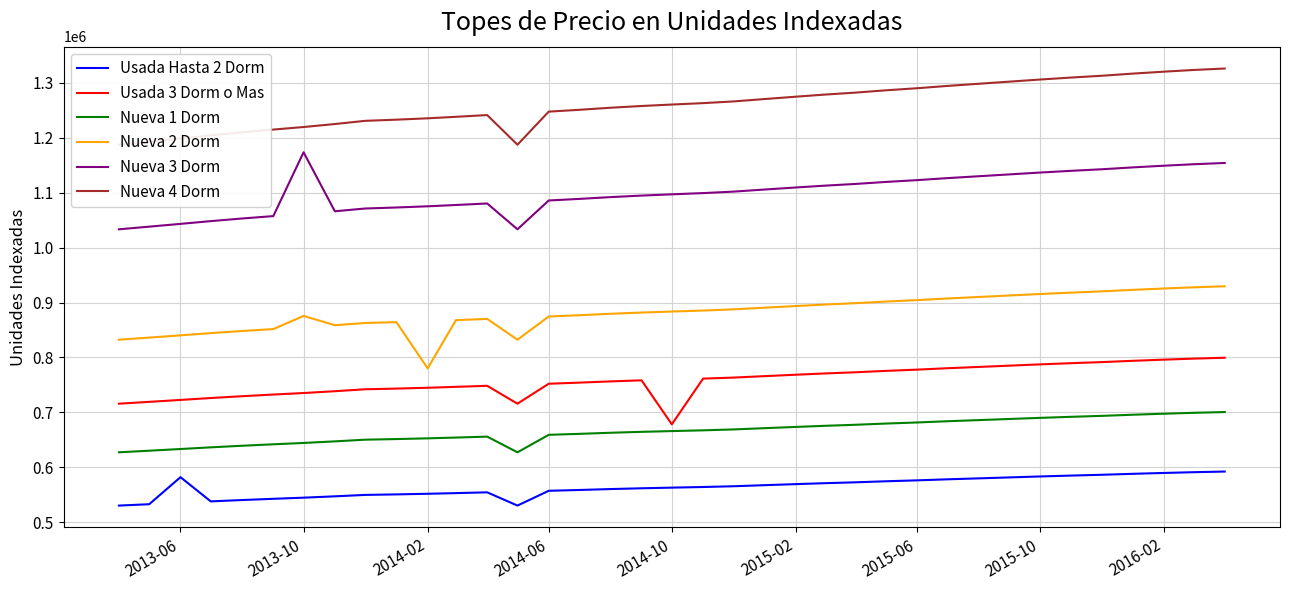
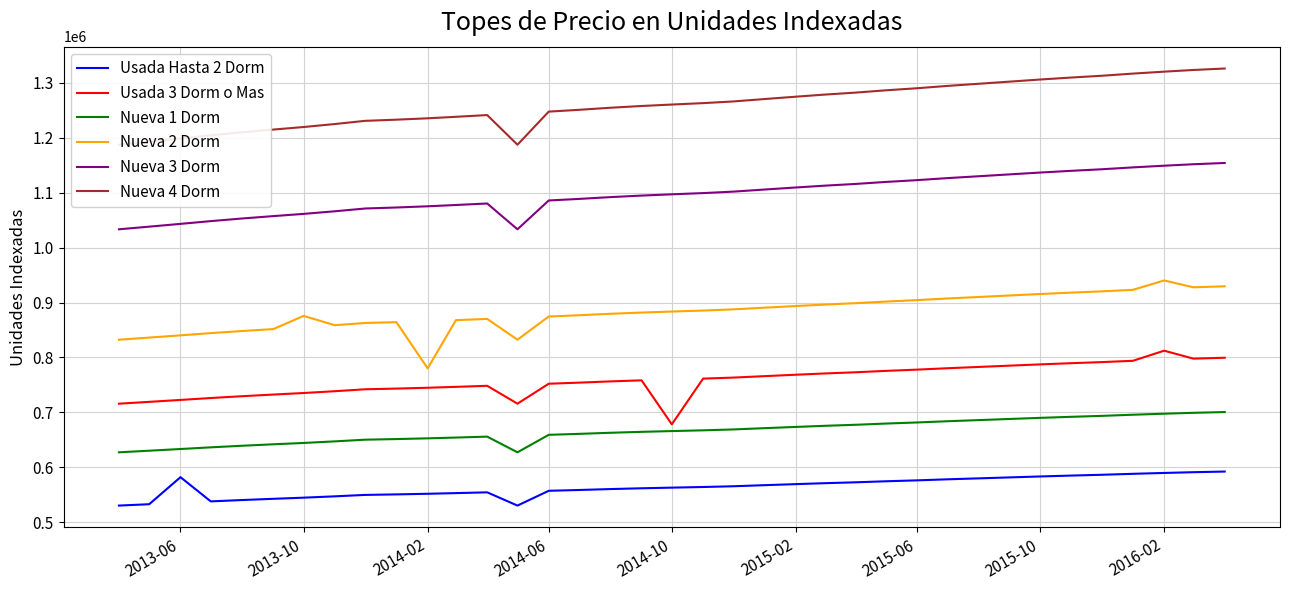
Nueva 3 Dorm, 2013-10: 1170000 -> 1060000
Usada 3 Dorm o Mas, 2016-02: 800000 -> 810000
Nueva 2 Dorm, 2016-02: 930000 -> 940000
